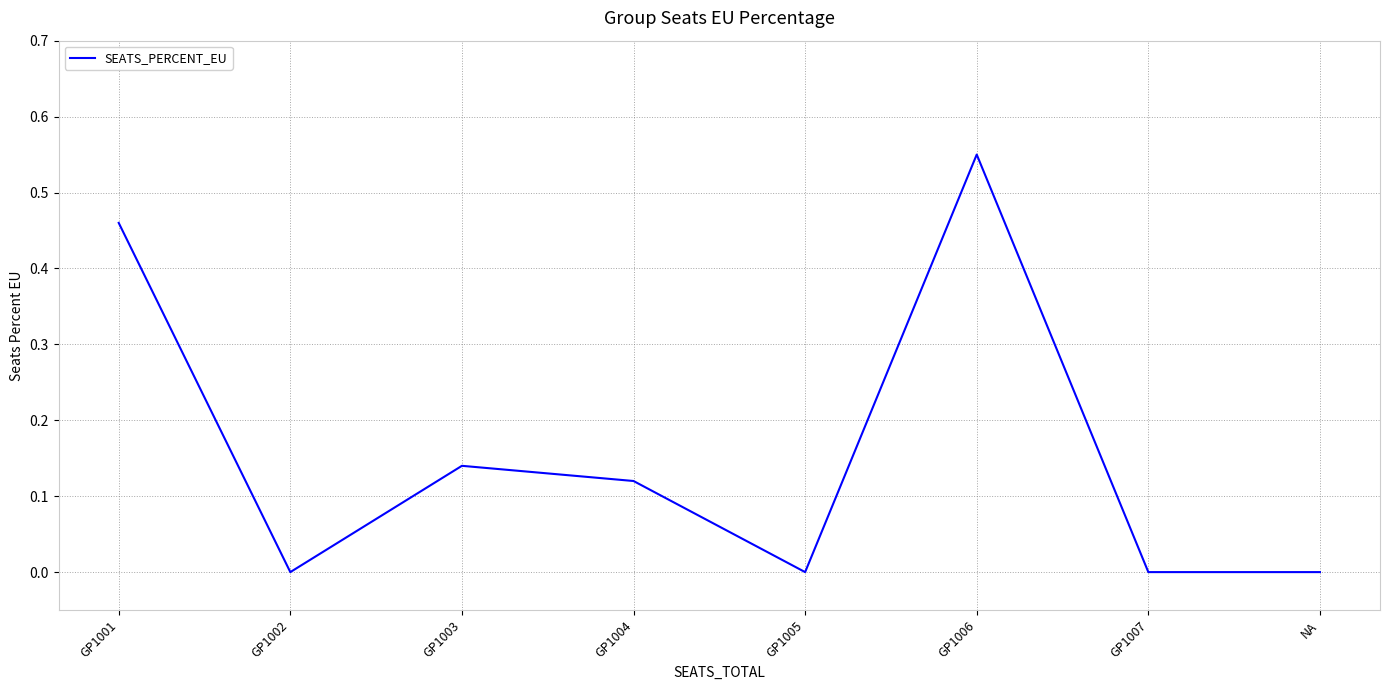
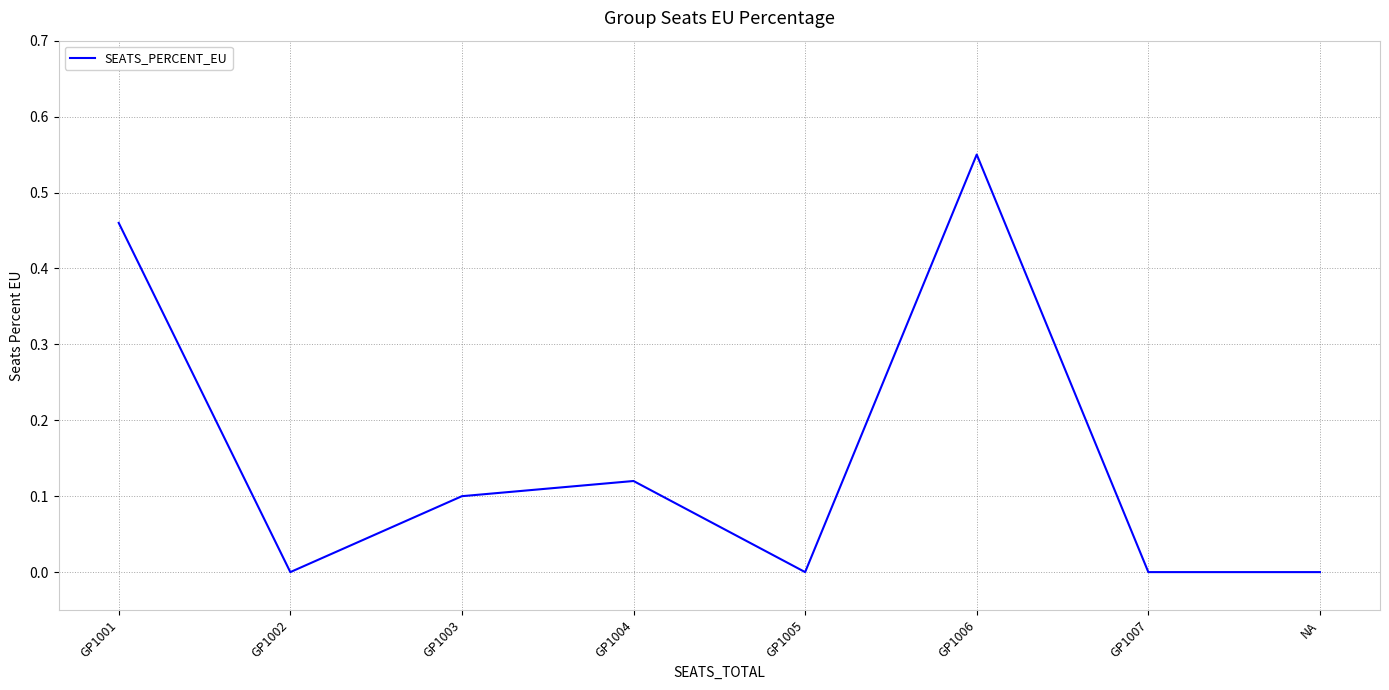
GP1003: 0.14 -> 0.10
